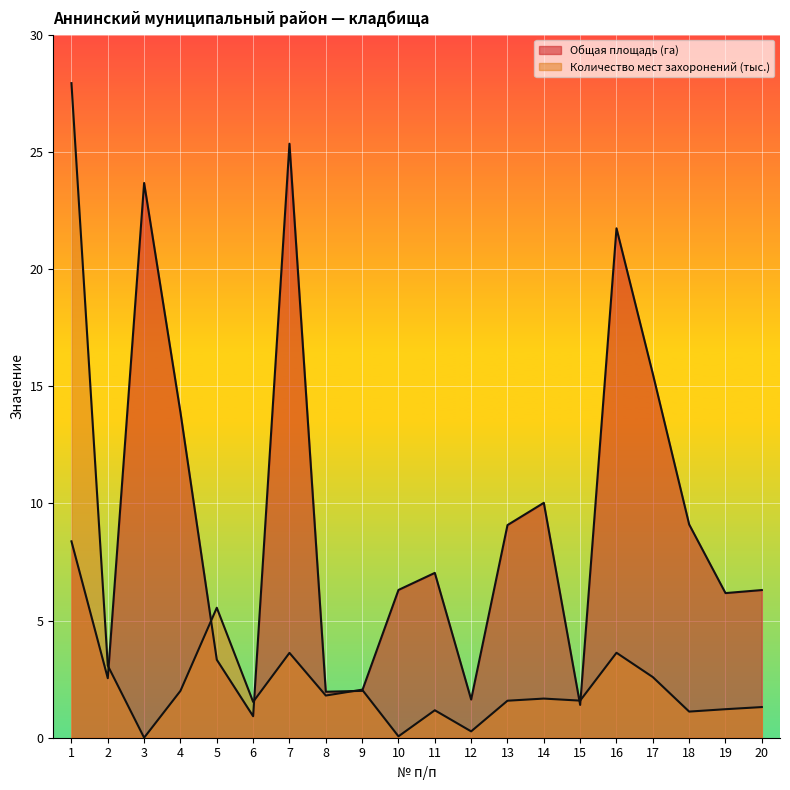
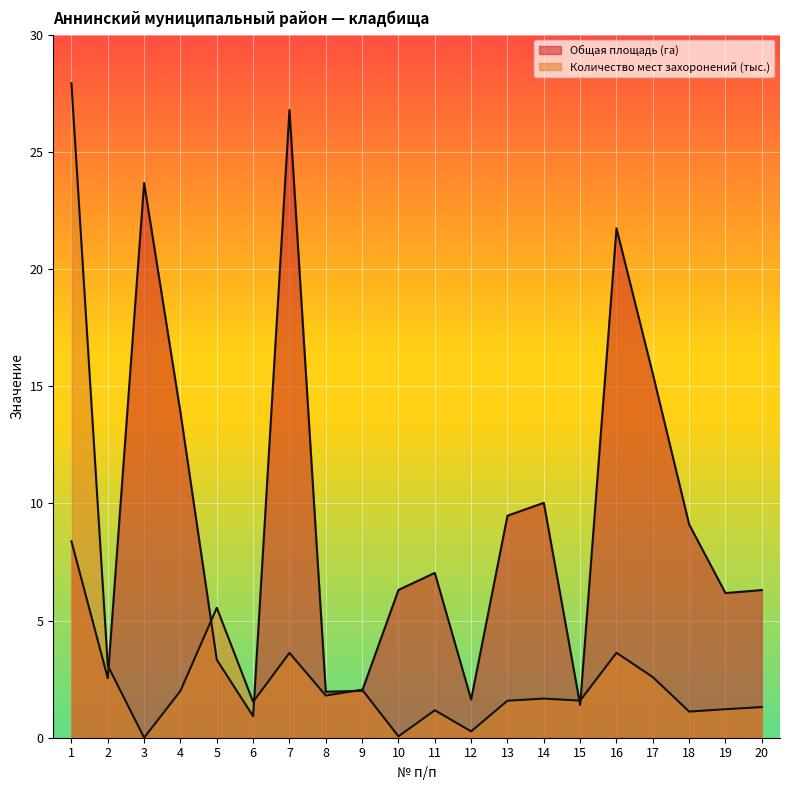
Общая площадь (га), 7: 25.3 -> 26.8
Общая площадь (га), 13: 9.1 -> 9.5
